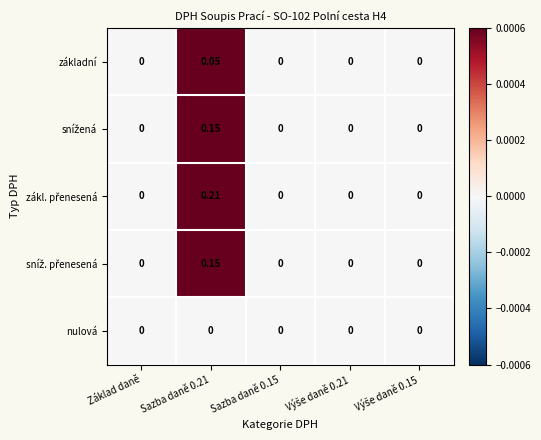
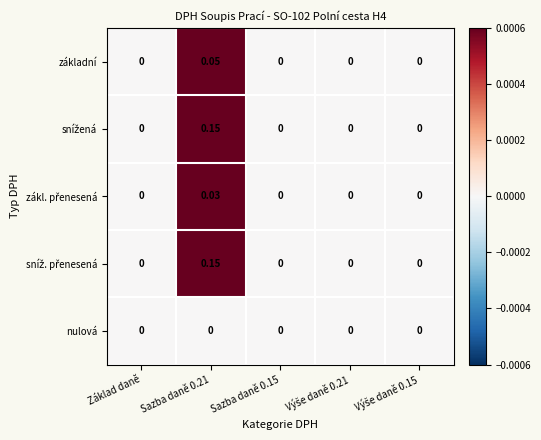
zákl. přenesená, Sazba daně 0.21: 0.21 -> 0.03
